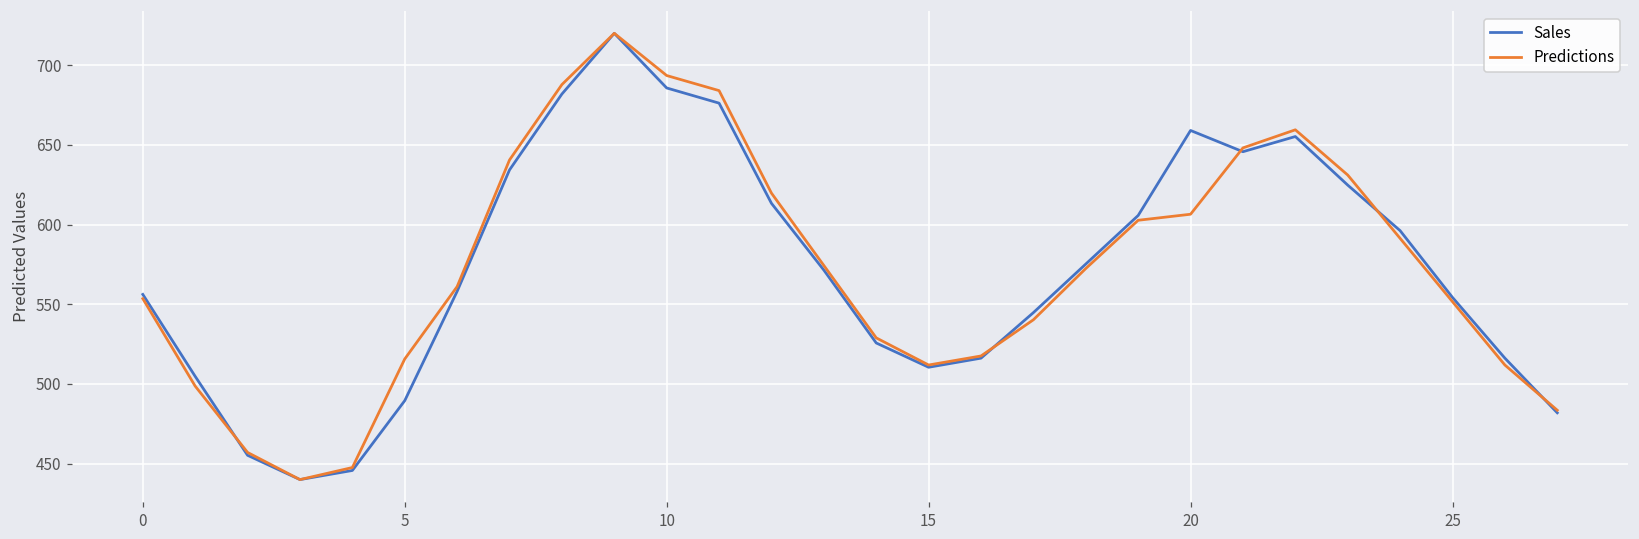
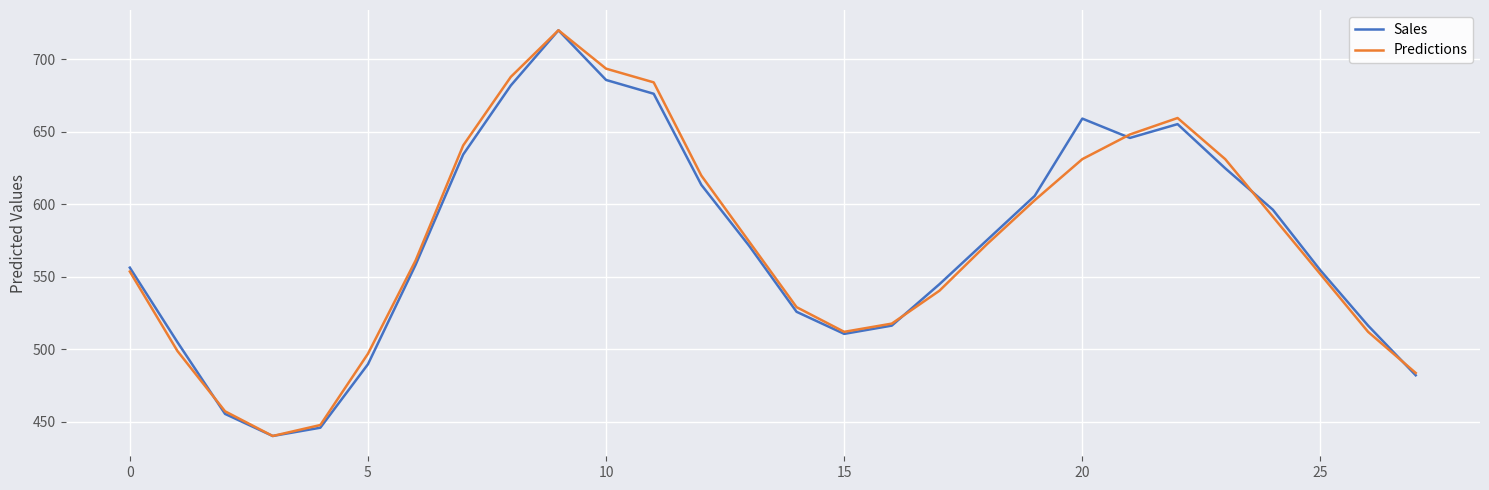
Predictions, 5: 516 -> 497
Predictions, 20: 606 -> 631
